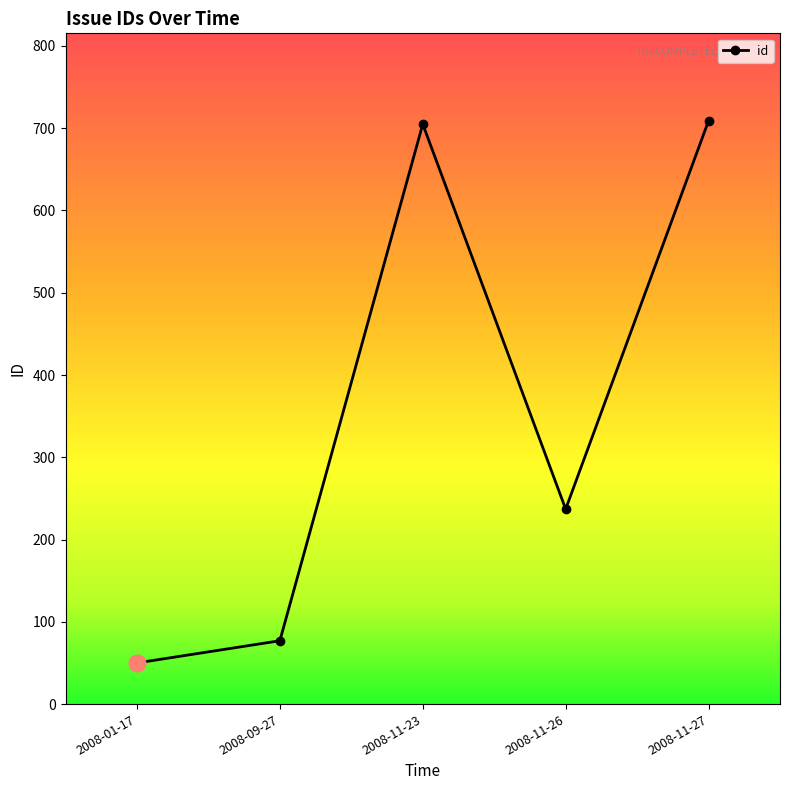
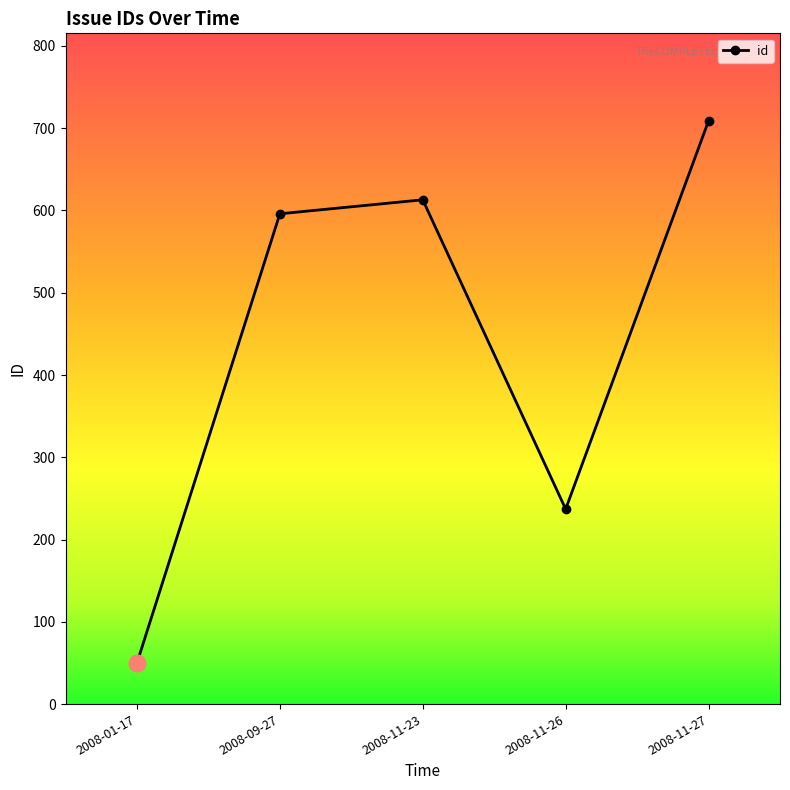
id, 2008-09-27: 80 -> 600
id, 2008-11-23: 710 -> 610
